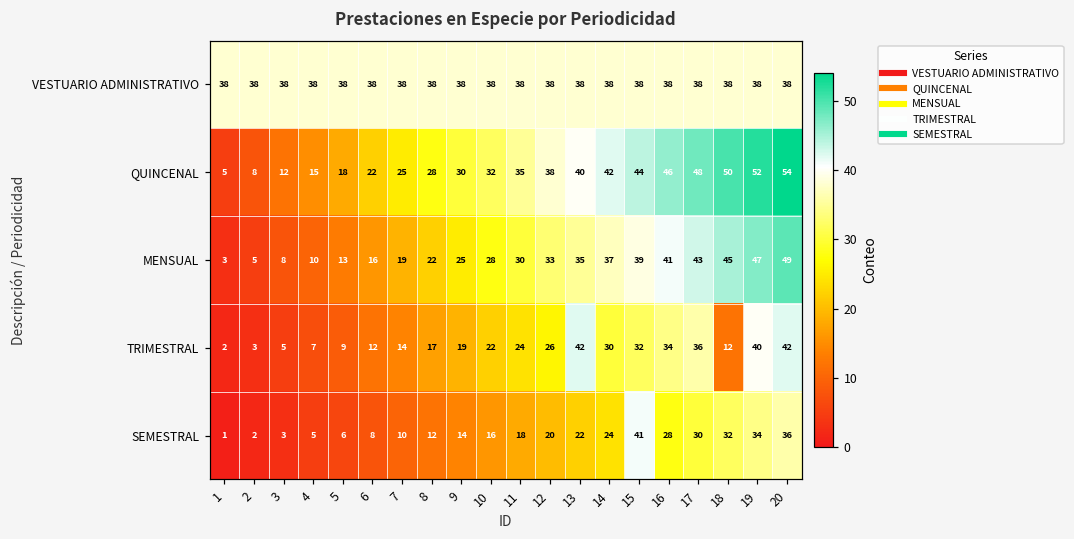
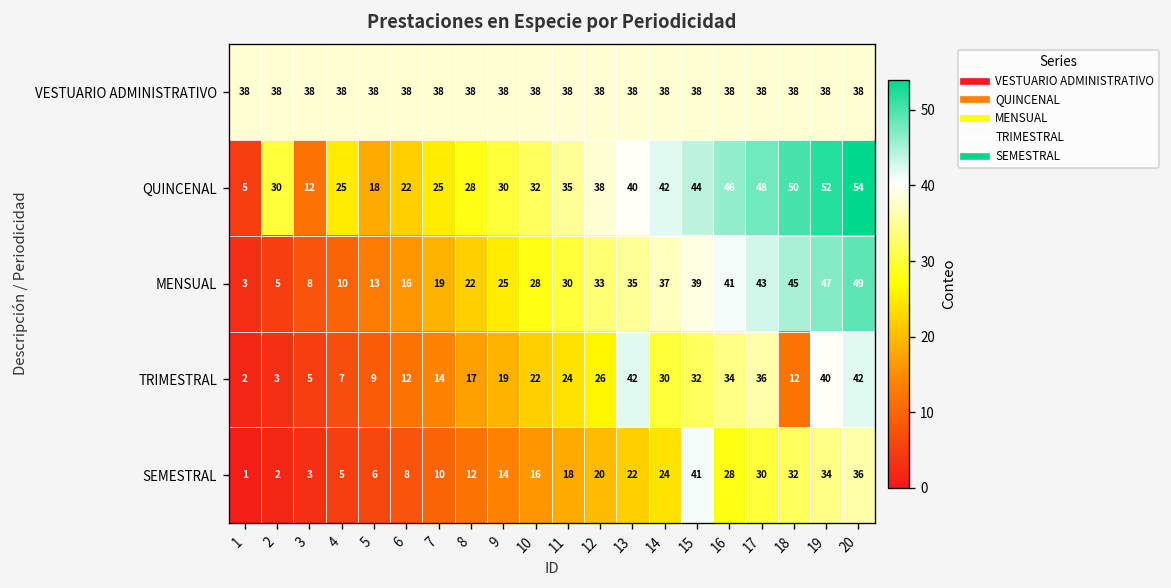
QUINCENAL, 2: 8 -> 30
QUINCENAL, 4: 15 -> 25
